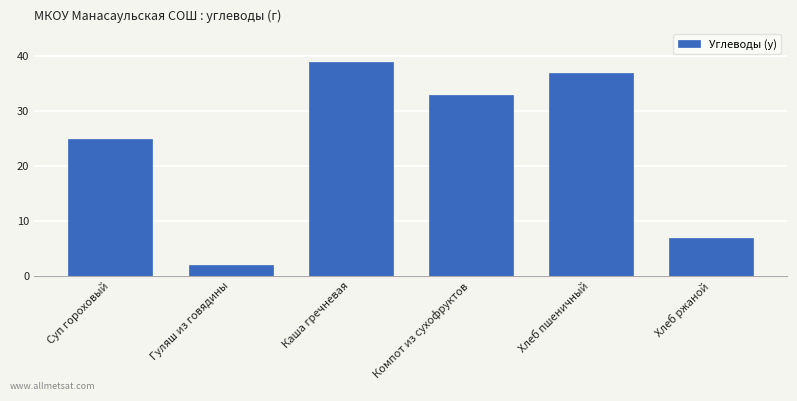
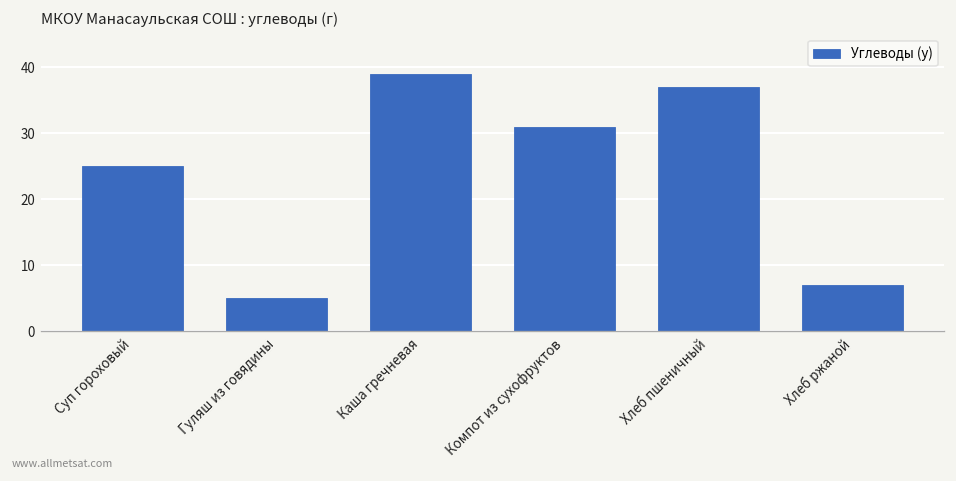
Гуляш из говядины: 2 -> 5
Компот из сухофруктов: 33 -> 31
